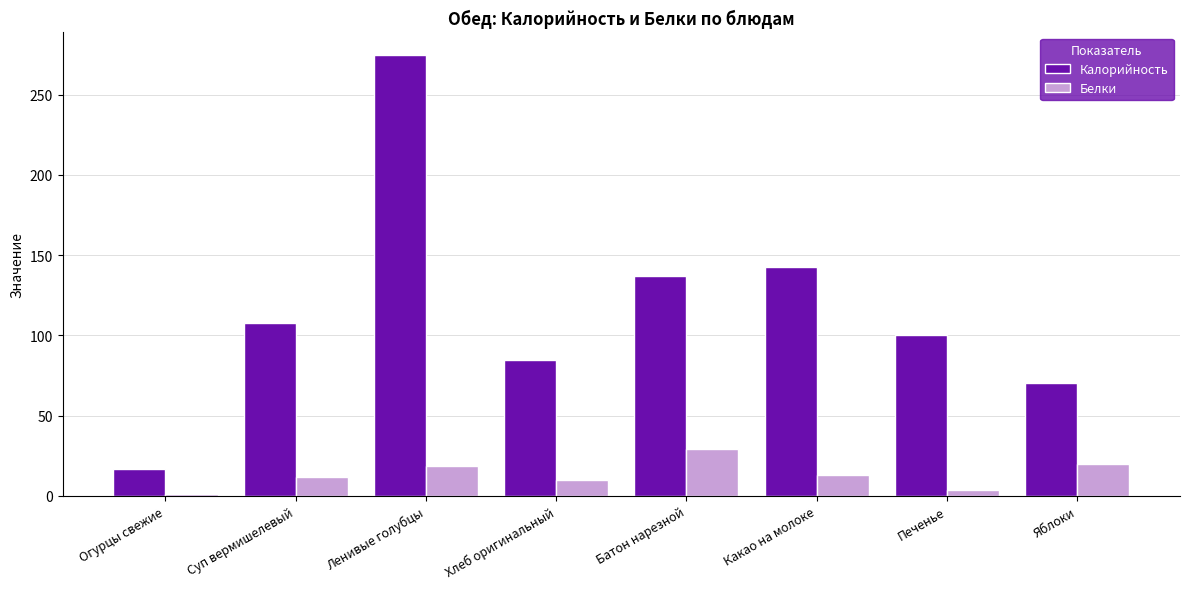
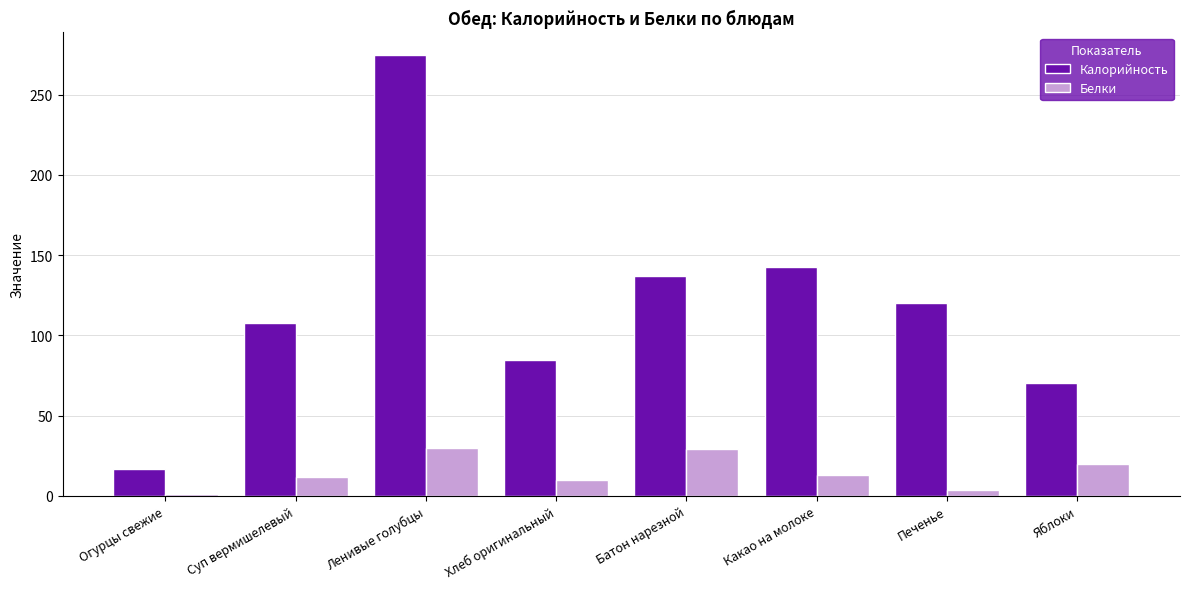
Белки, Ленивые голубцы: 19 -> 30
Калорийность, Печенье: 100 -> 120
